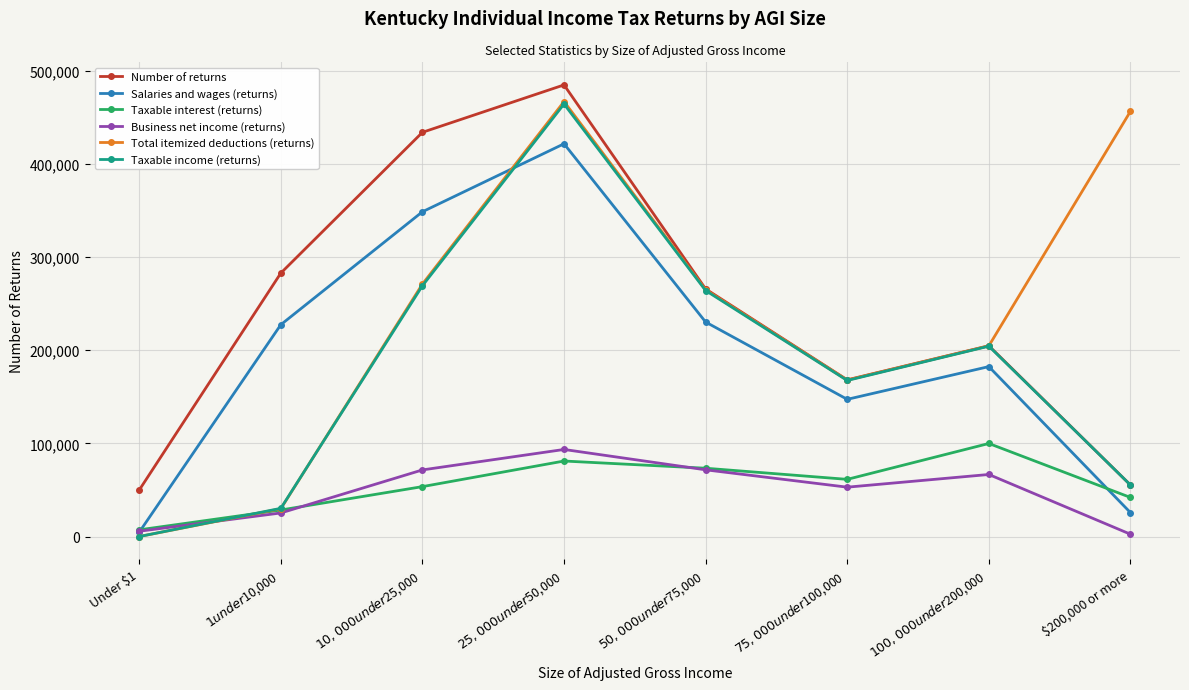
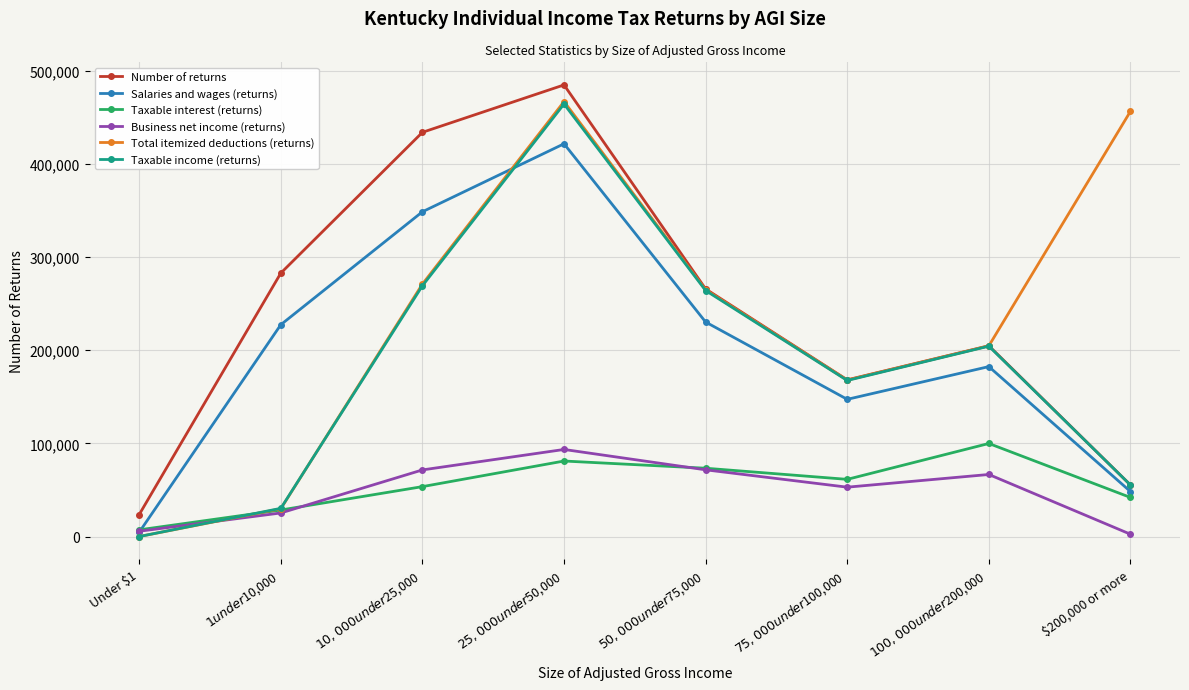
Number of returns, Under $1: 50,000 -> 20,000
Salaries and wages (returns), $200,000 or more: 30,000 -> 50,000
